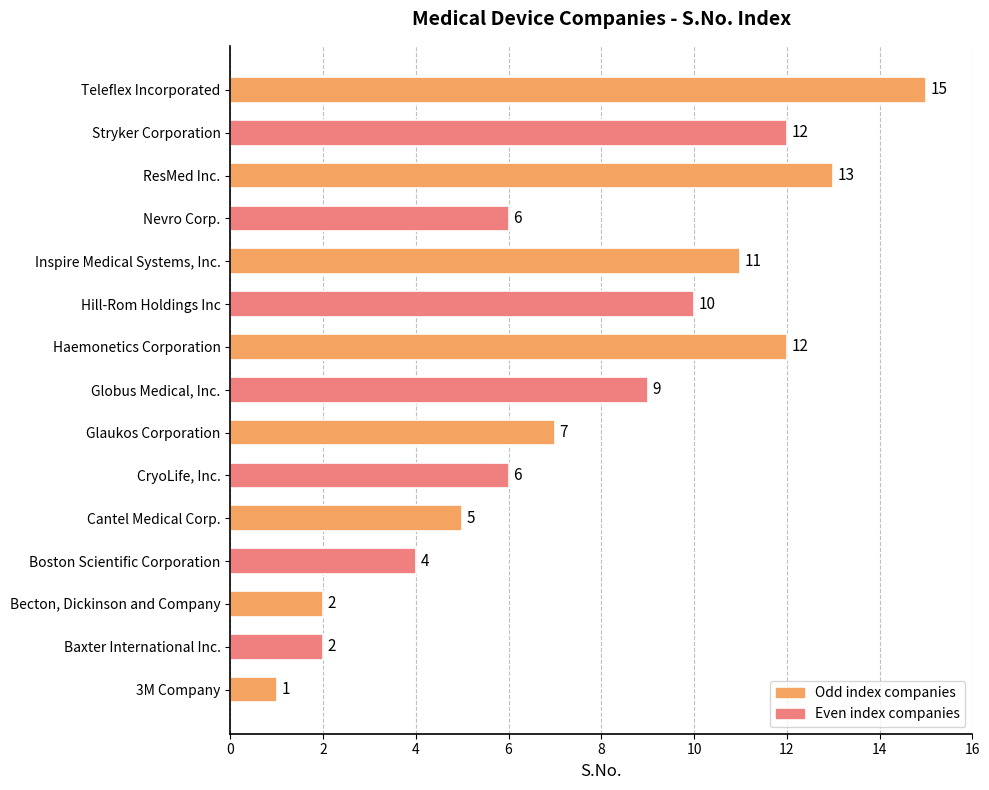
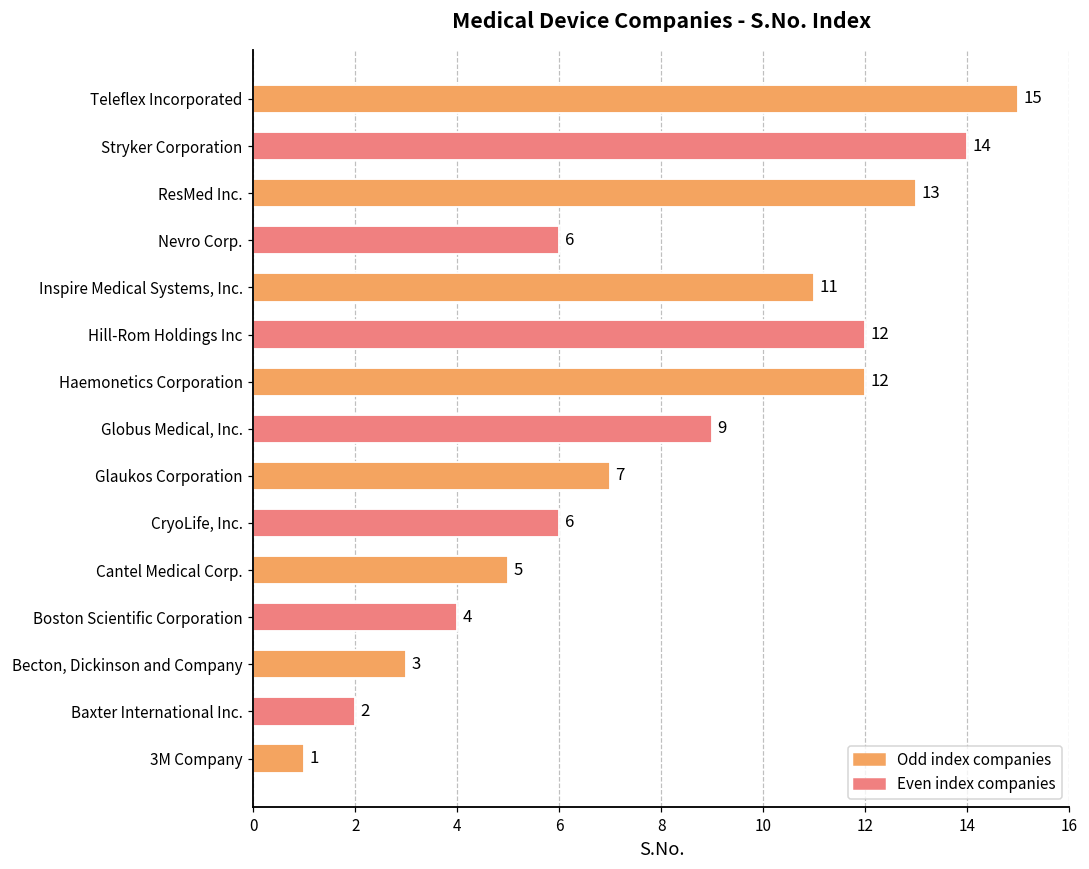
Stryker Corporation: 12 -> 14
Hill-Rom Holdings Inc: 10 -> 12
Becton, Dickinson and Company: 2 -> 3
